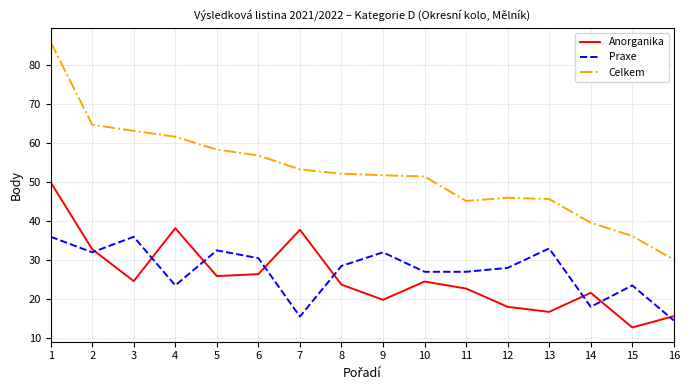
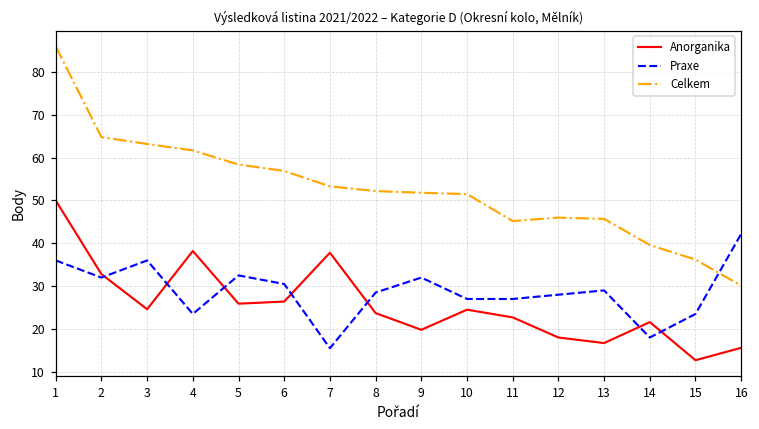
Praxe, 13: 33 -> 29
Praxe, 16: 15 -> 42
